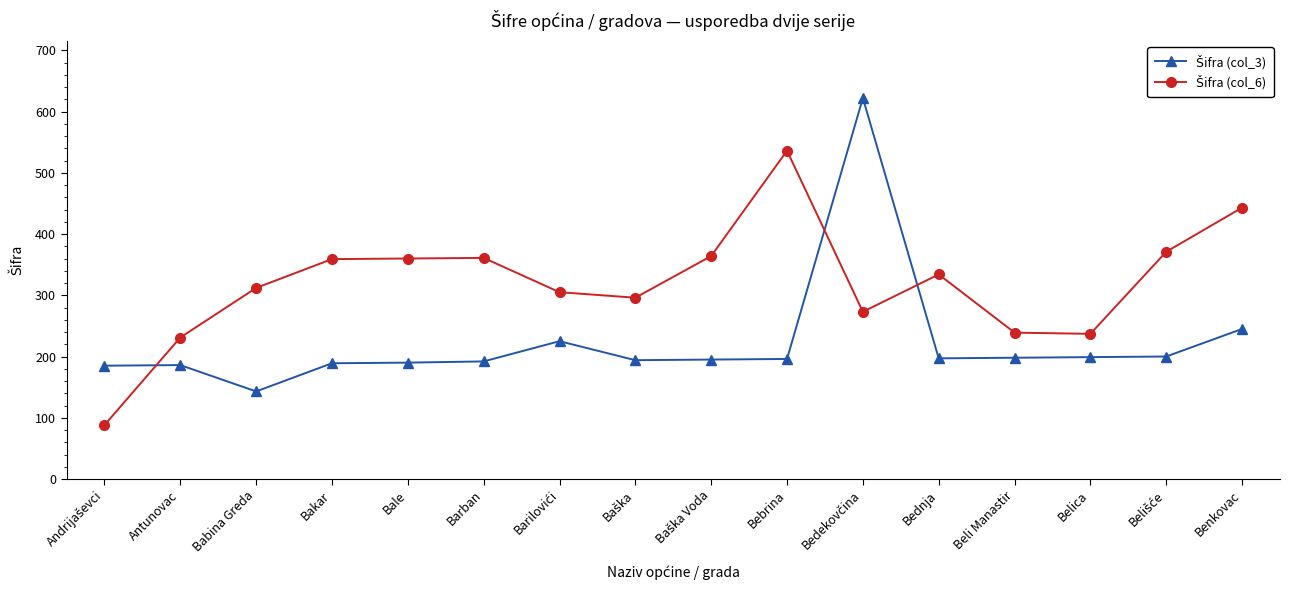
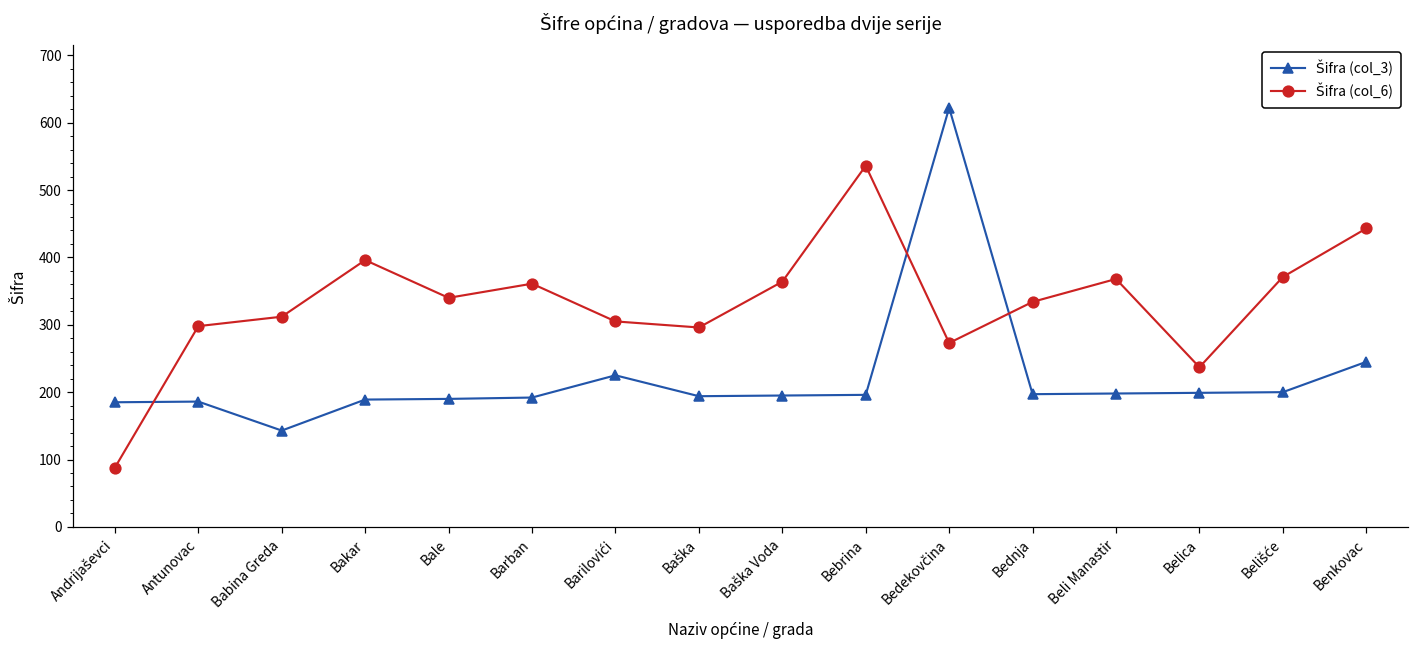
Šifra (col_6), Antunovac: 230 -> 300
Šifra (col_6), Bakar: 360 -> 400
Šifra (col_6), Bale: 360 -> 340
Šifra (col_6), Beli Manastir: 240 -> 370
